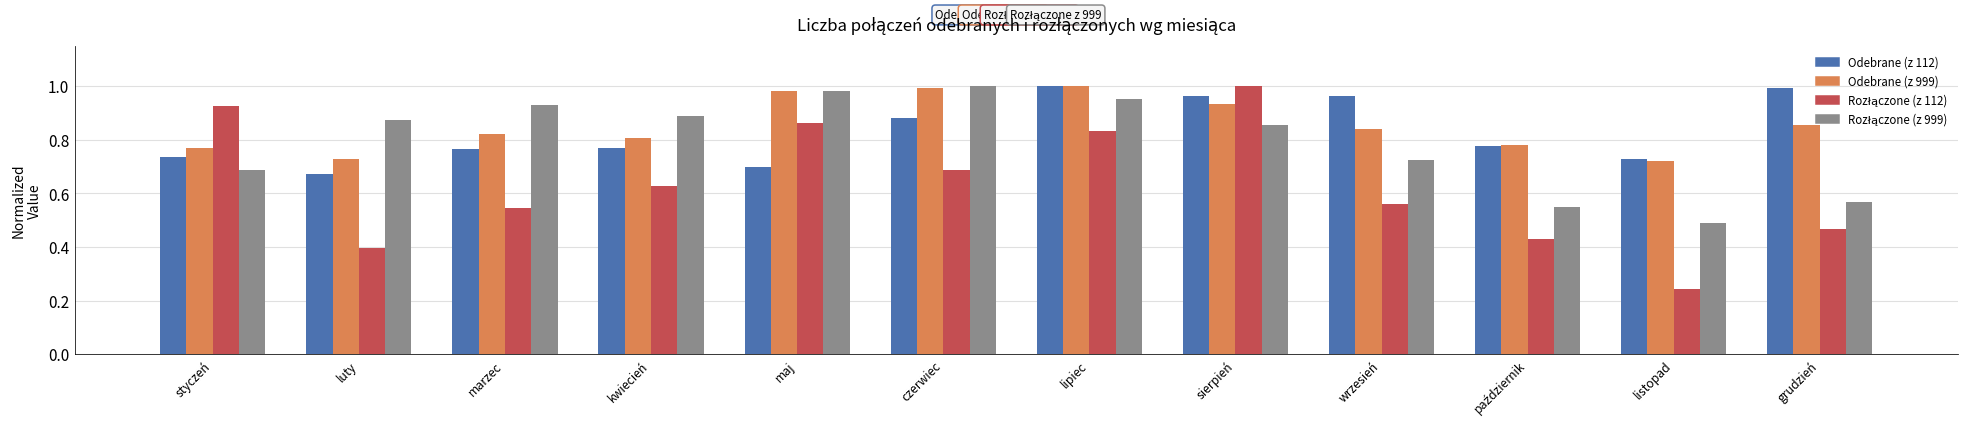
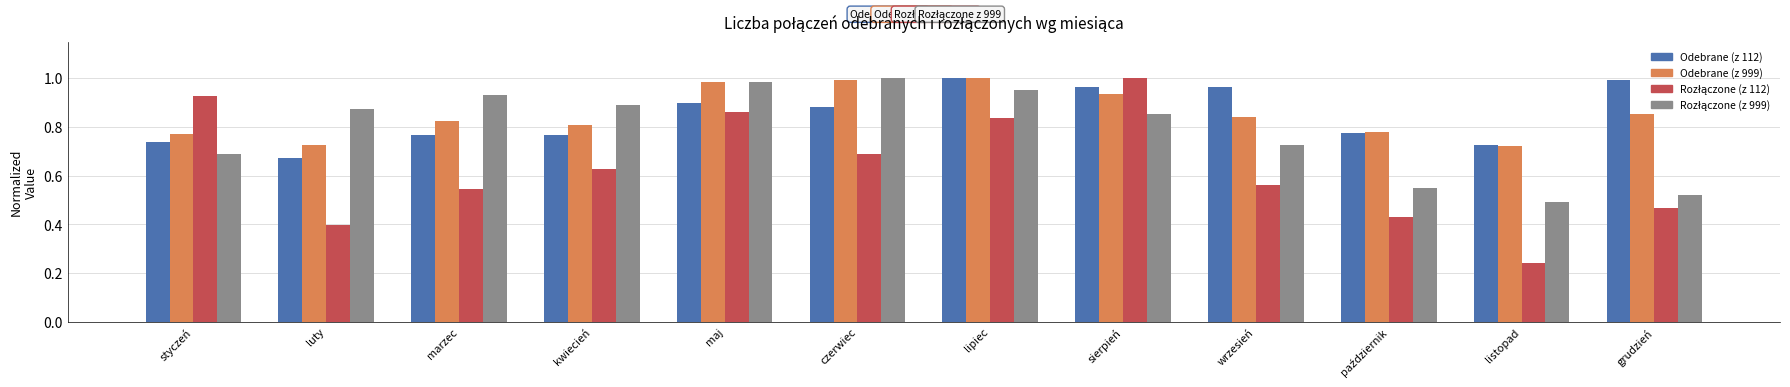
Odebrane (z 112), maj: 0.70 -> 0.90
Rozłączone (z 999), grudzień: 0.57 -> 0.52
